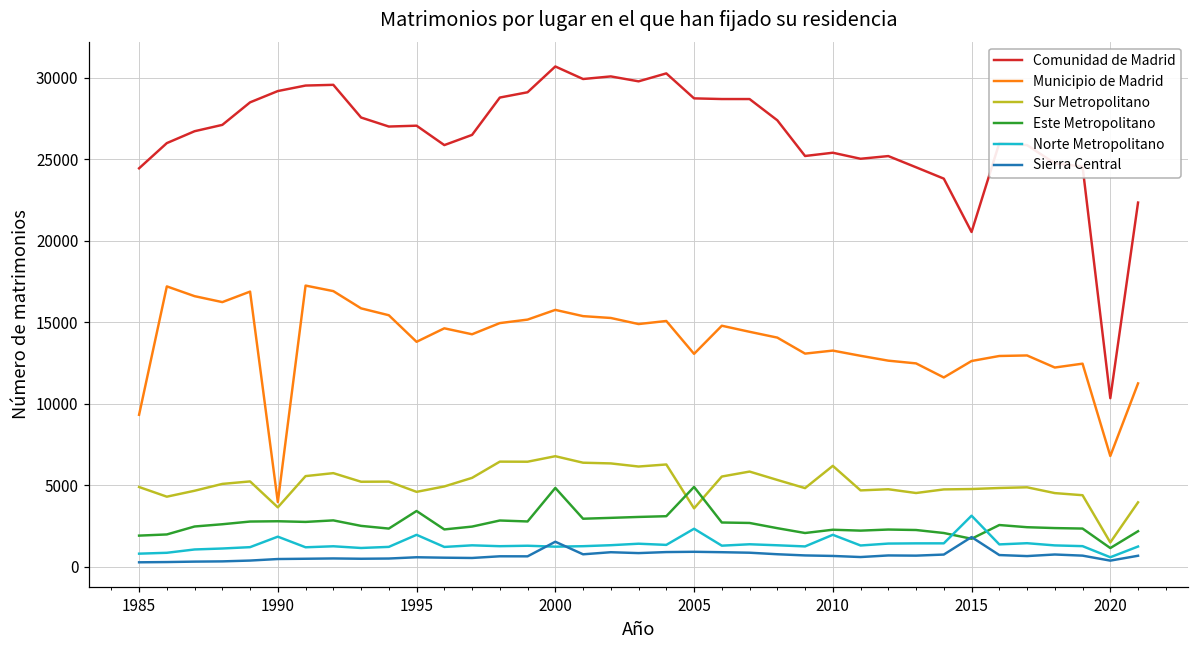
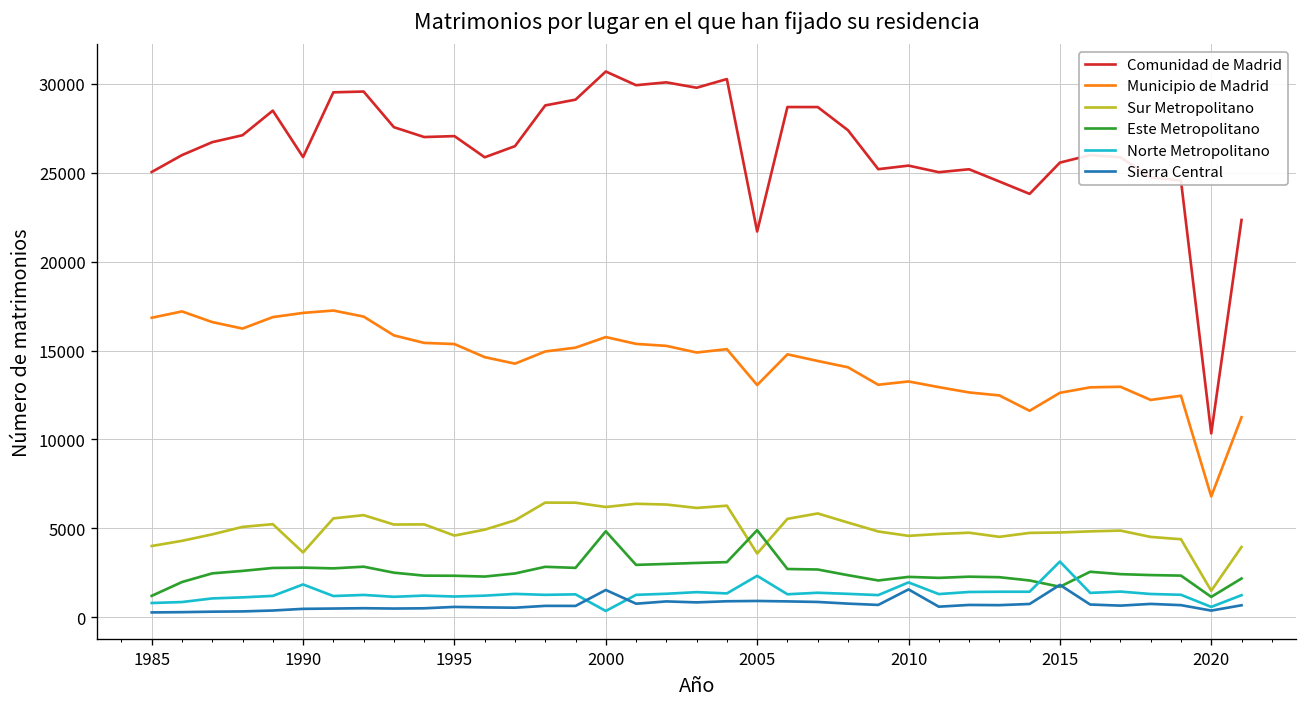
Comunidad de Madrid, 1985: 24400 -> 25000
Municipio de Madrid, 1985: 9300 -> 16800
Sur Metropolitano, 1985: 4900 -> 4000
Este Metropolitano, 1985: 1900 -> 1200
Comunidad de Madrid, 1990: 29200 -> 25900
Municipio de Madrid, 1990: 4000 -> 17100
Municipio de Madrid, 1995: 13800 -> 15400
Este Metropolitano, 1995: 3400 -> 2300
Norte Metropolitano, 1995: 2000 -> 1200
Sur Metropolitano, 2000: 6800 -> 6200
Norte Metropolitano, 2000: 1200 -> 300
Comunidad de Madrid, 2005: 28700 -> 21700
Sur Metropolitano, 2010: 6200 -> 4600
Sierra Central, 2010: 700 -> 1600
Comunidad de Madrid, 2015: 20500 -> 25600
